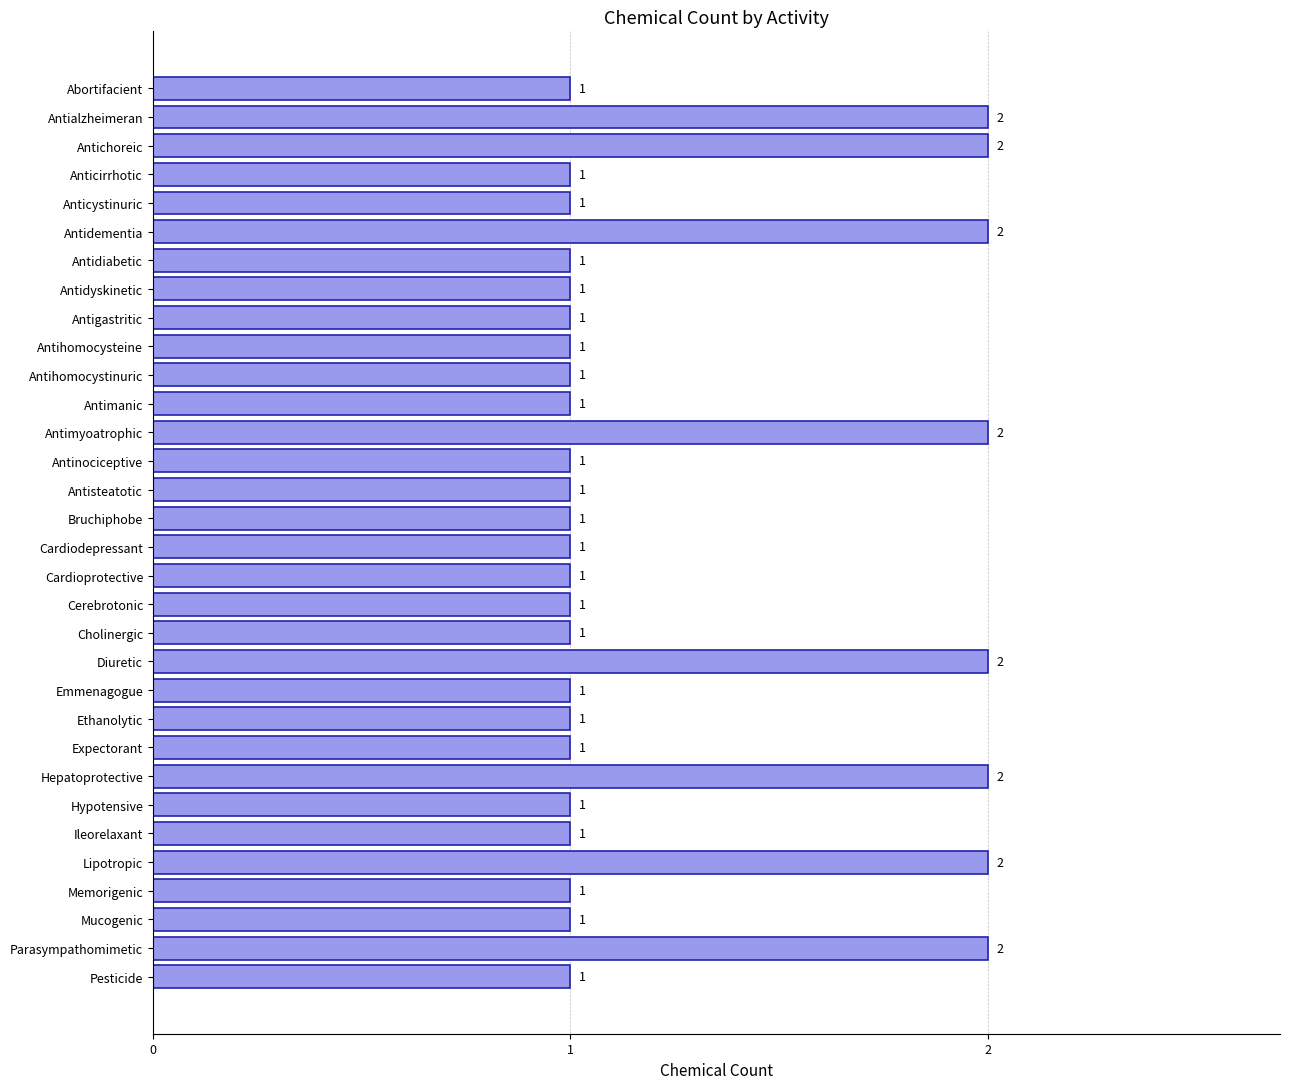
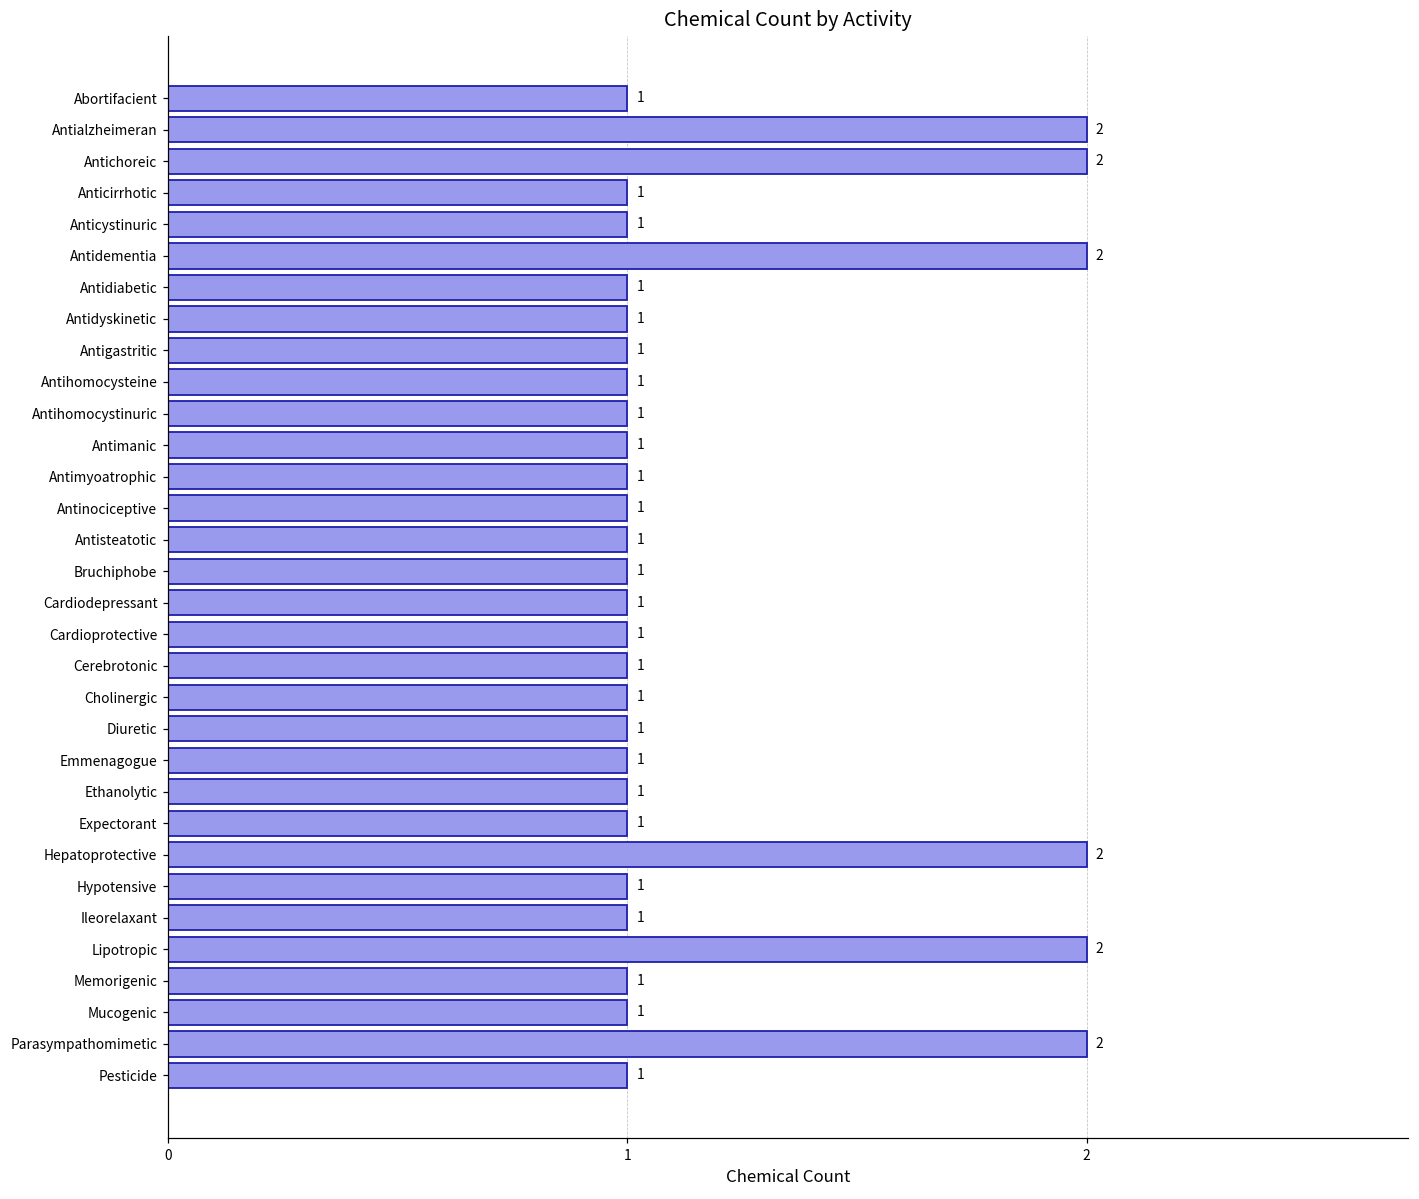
Antimyoatrophic: 2 -> 1
Diuretic: 2 -> 1
